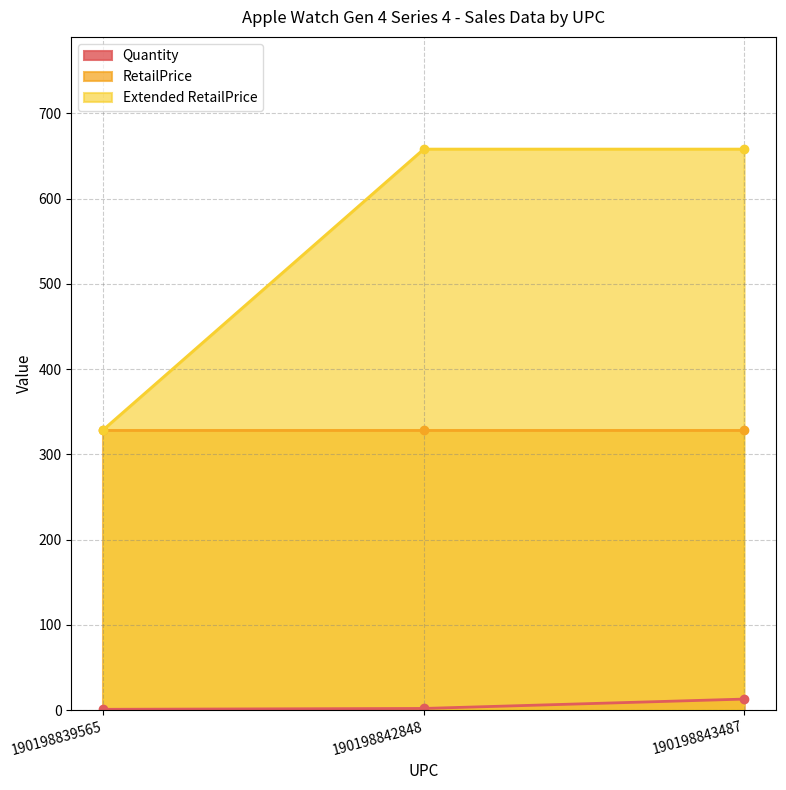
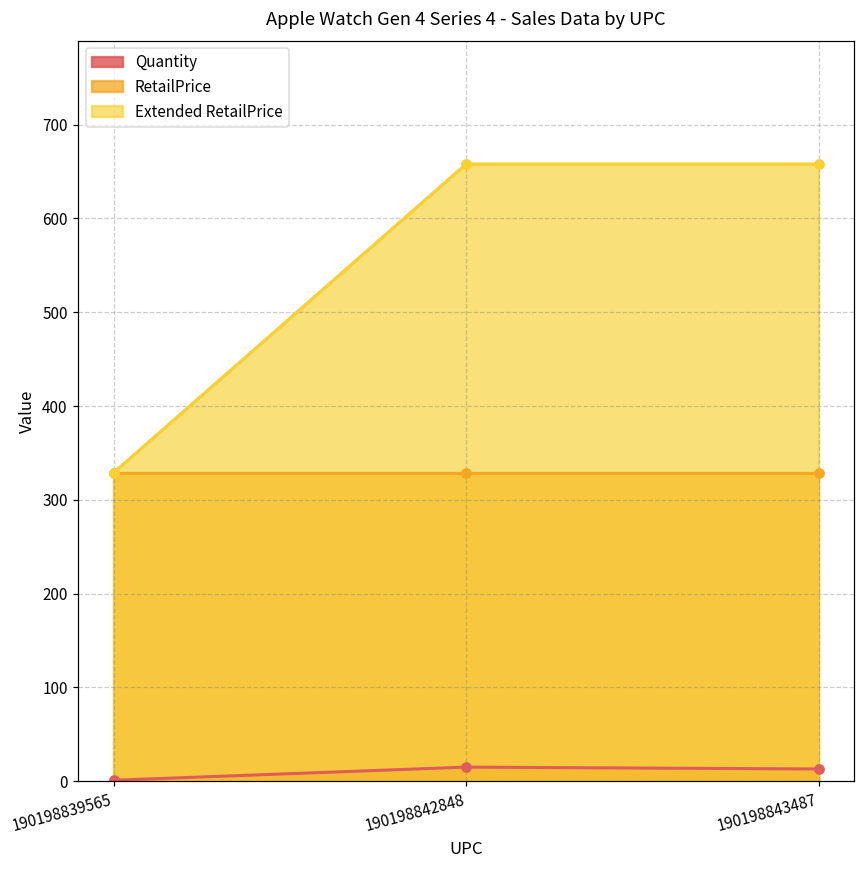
Quantity, 190198842848: 0 -> 20
